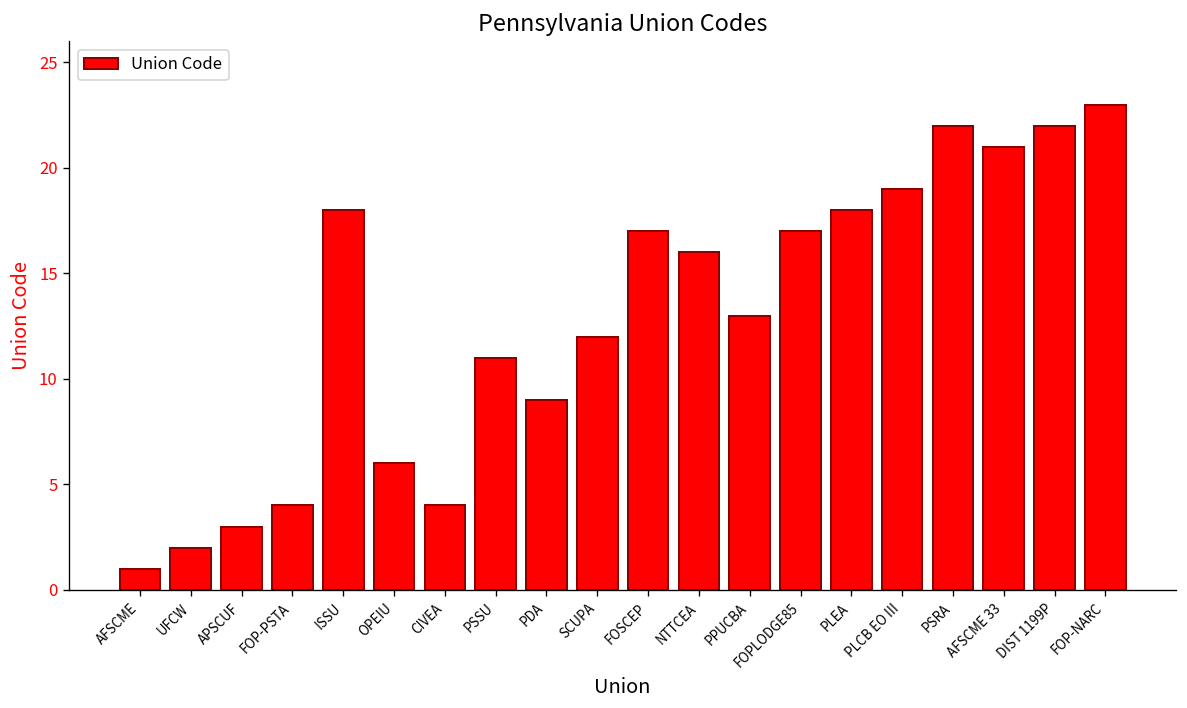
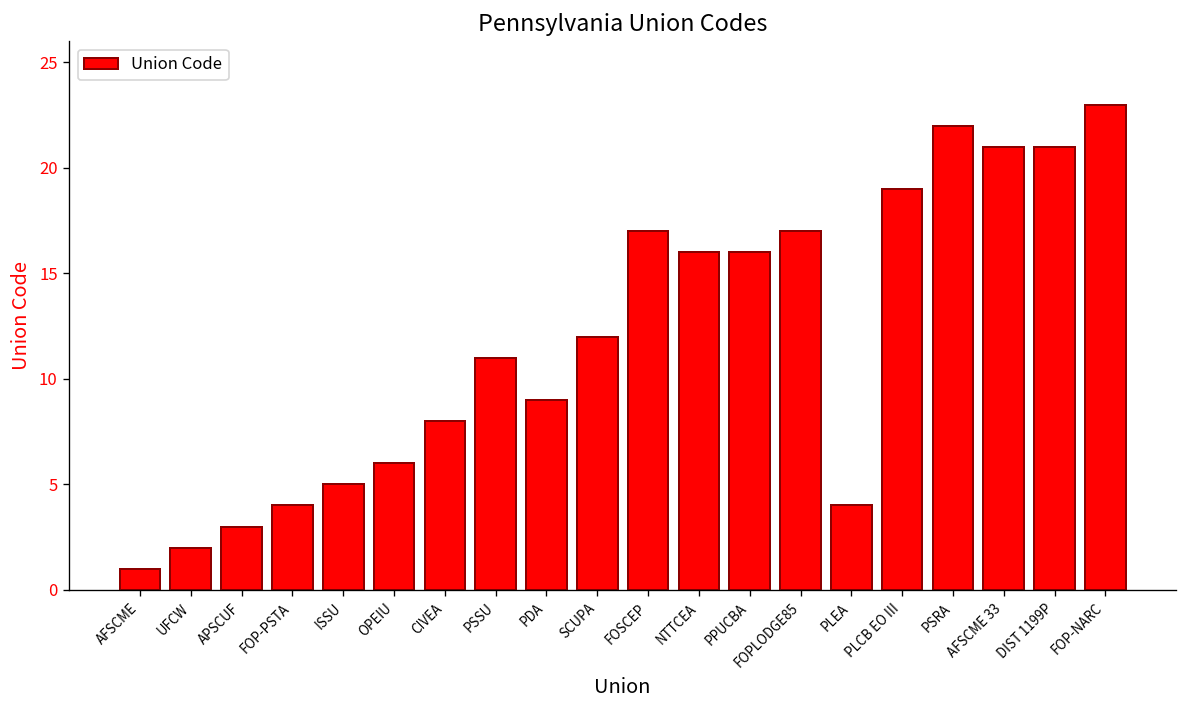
ISSU: 18 -> 5
CIVEA: 4 -> 8
PPUCBA: 13 -> 16
PLEA: 18 -> 4
DIST 1199P: 22 -> 21
